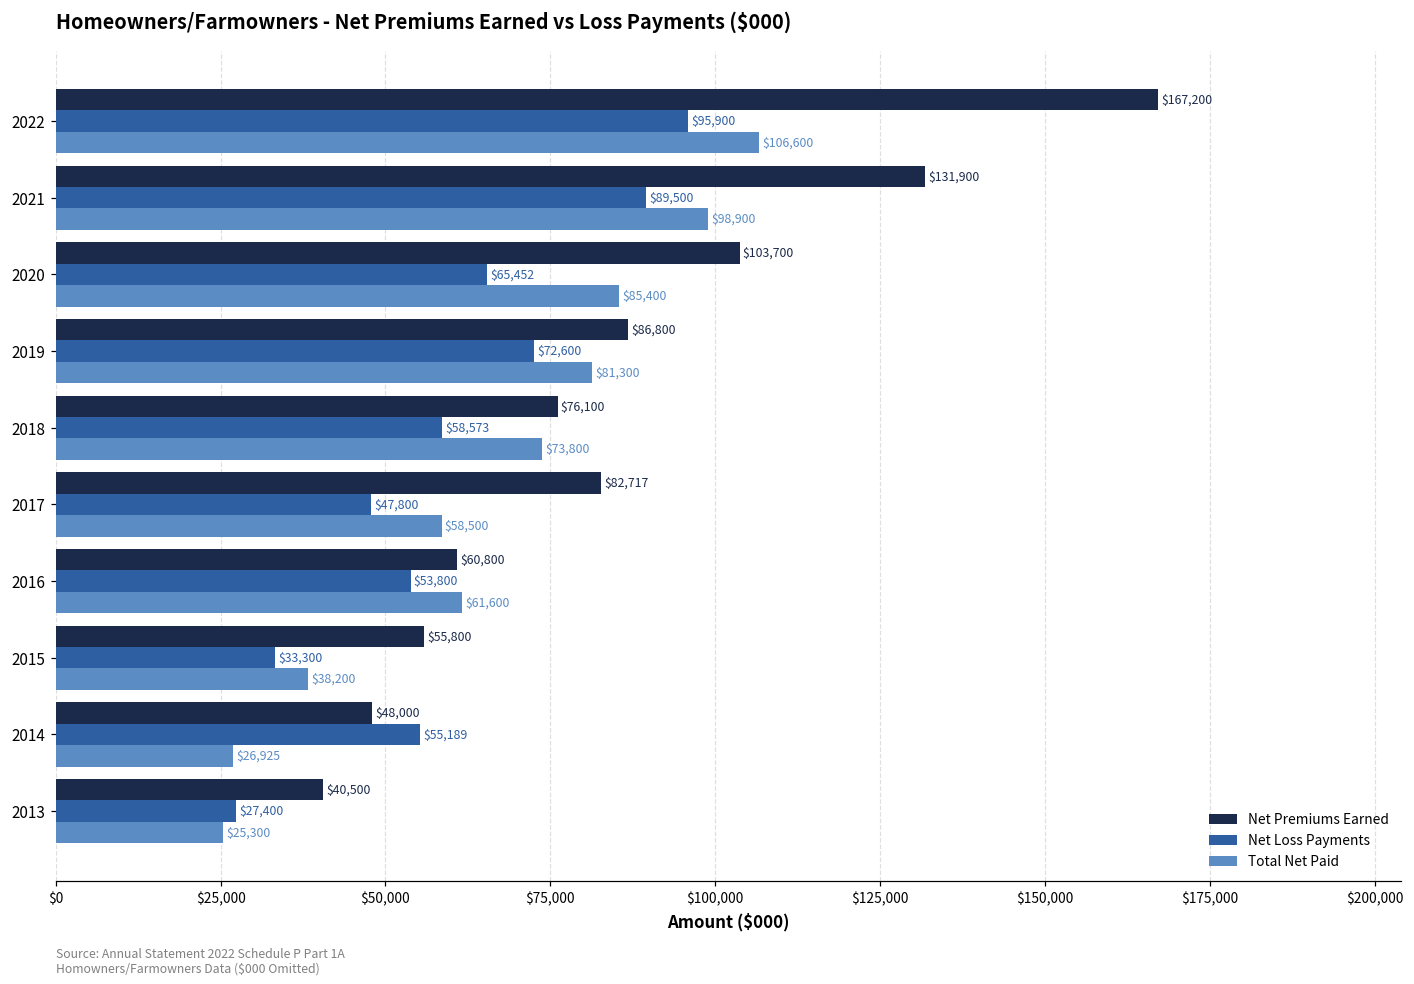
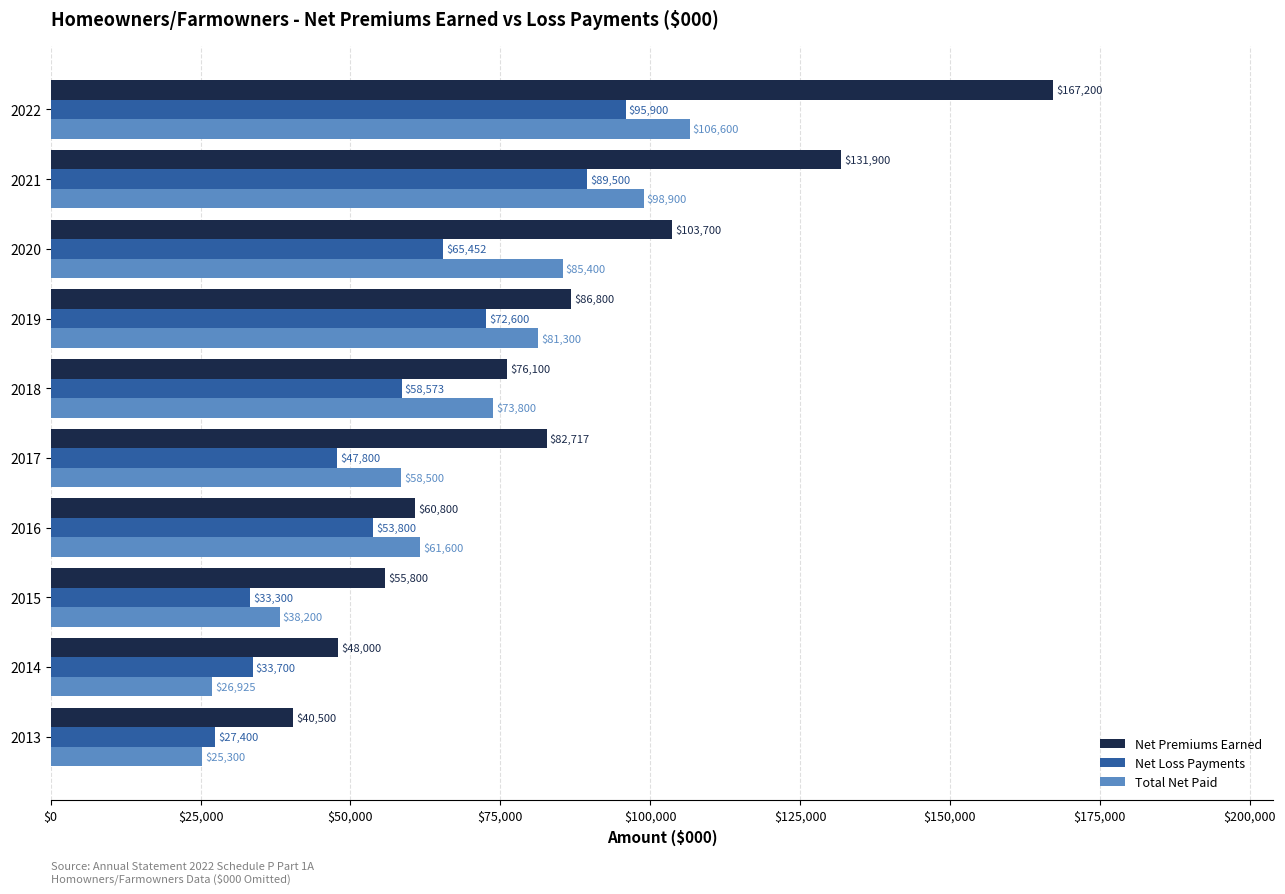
Net Loss Payments, 2014: $55,189 -> $33,700
